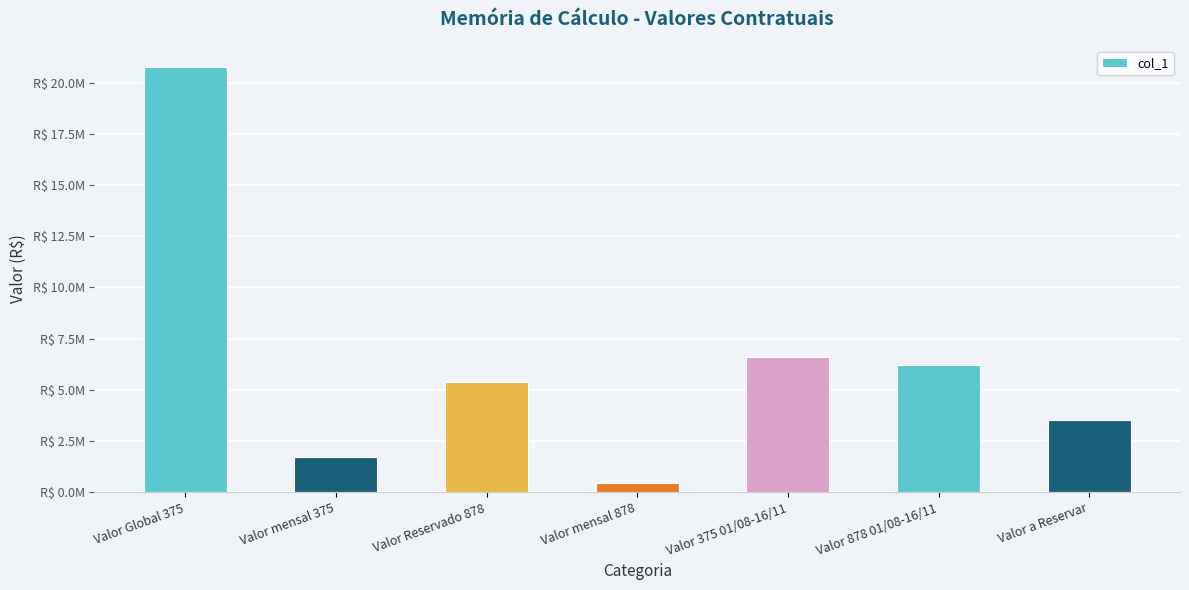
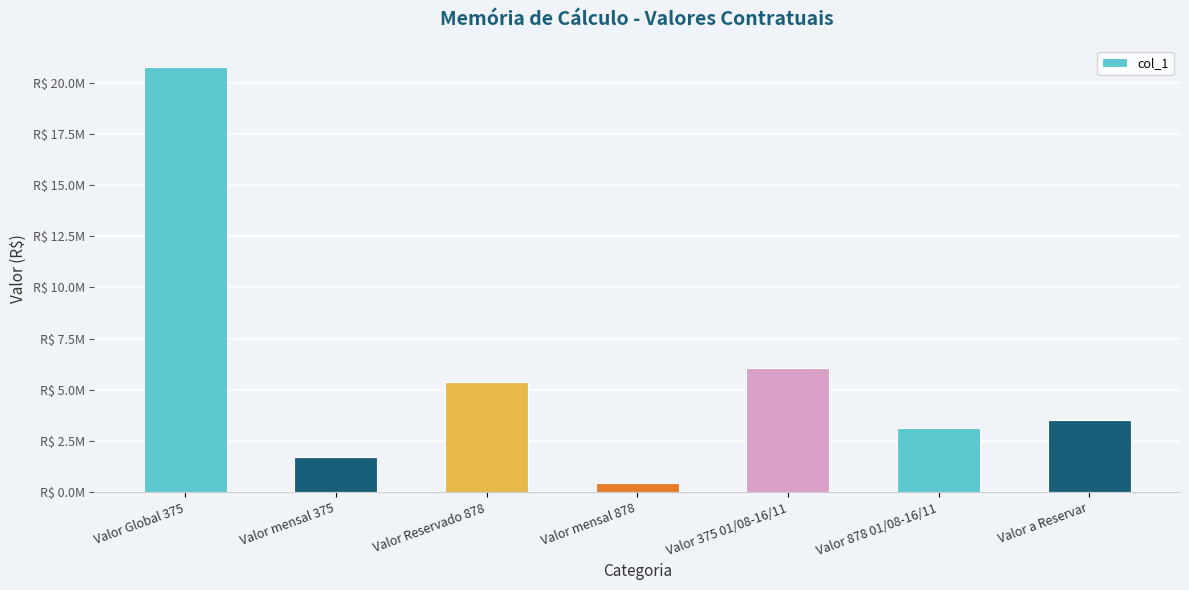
Valor 375 01/08-16/11: R$ 6600000 -> R$ 6100000
Valor 878 01/08-16/11: R$ 6200000 -> R$ 3100000
